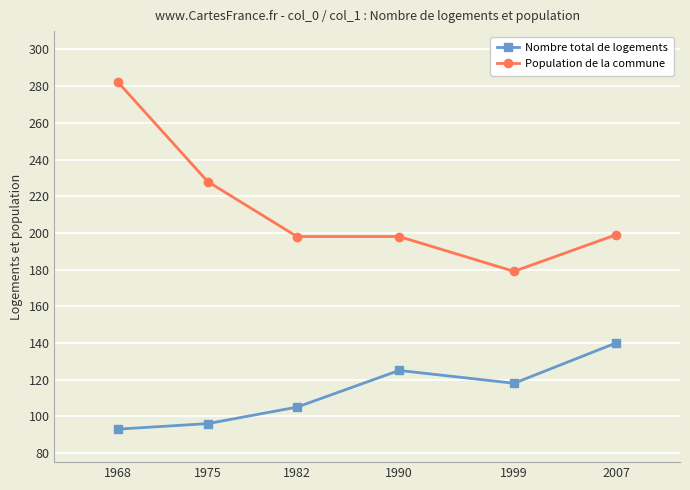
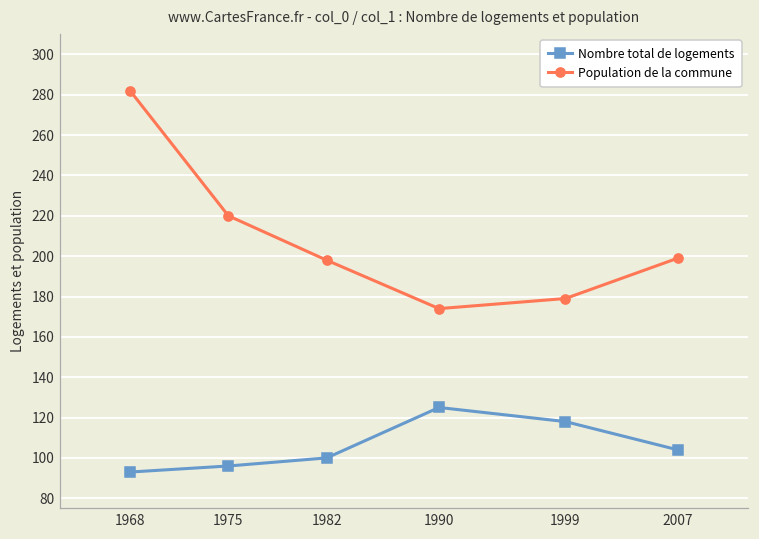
Population de la commune, 1975: 228 -> 220
Nombre total de logements, 1982: 105 -> 100
Population de la commune, 1990: 198 -> 174
Nombre total de logements, 2007: 140 -> 104
